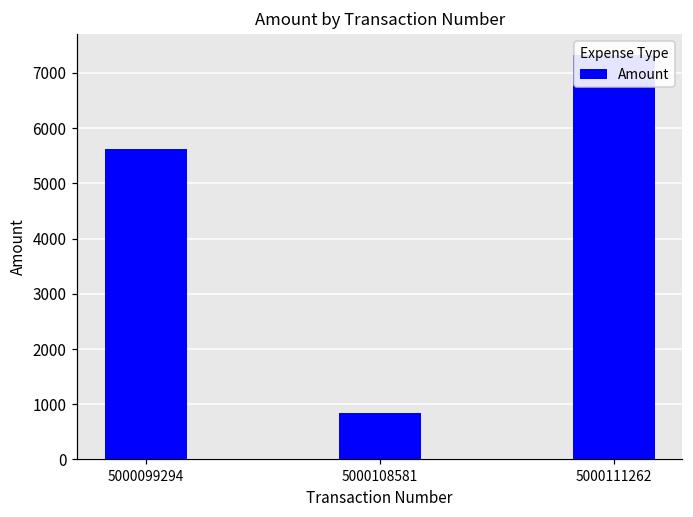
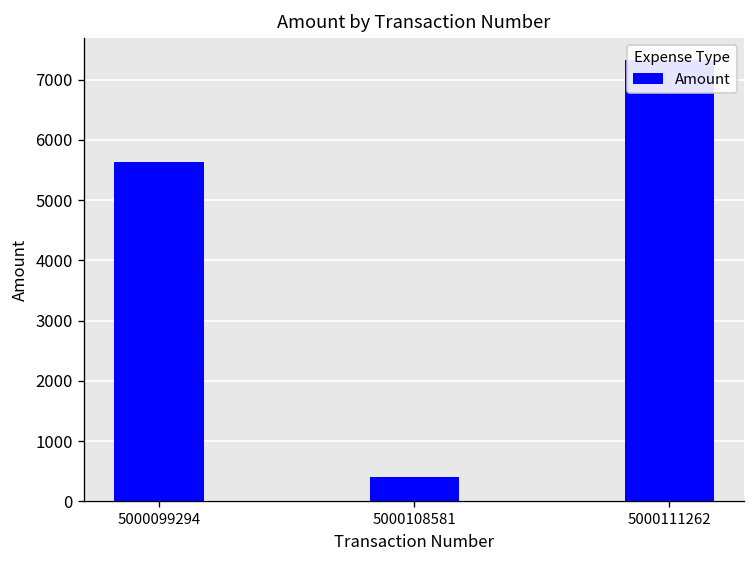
5000108581: 800 -> 400
